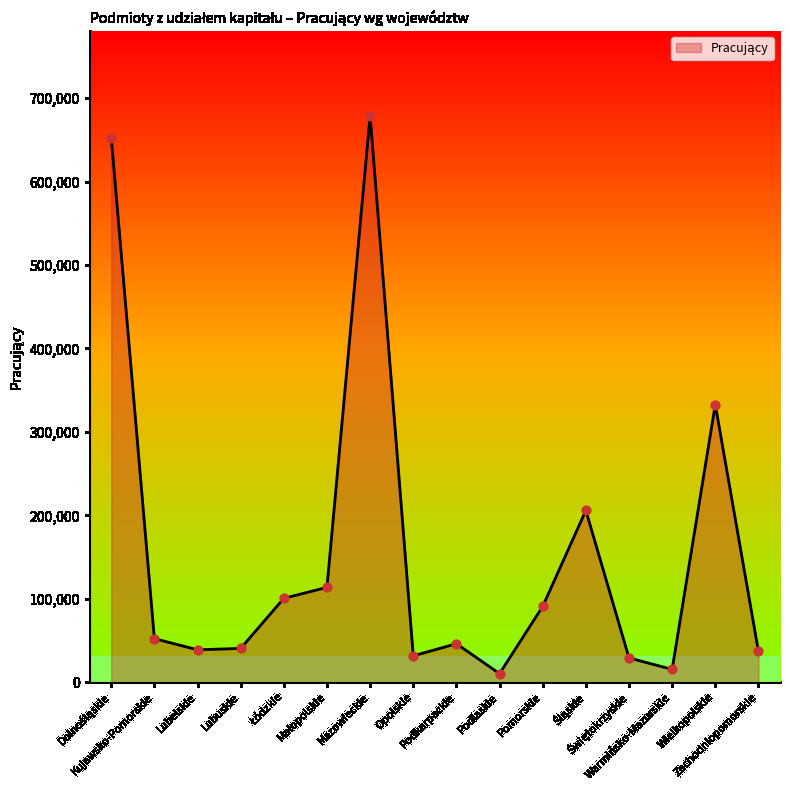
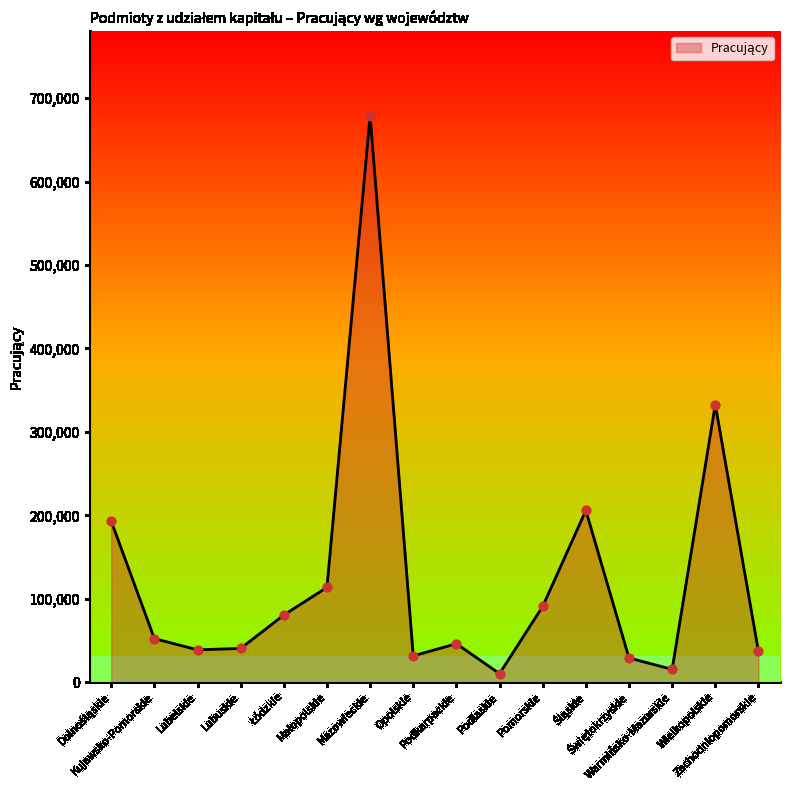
Dolnośląskie: 650,000 -> 190,000
Łódzkie: 100,000 -> 80,000
